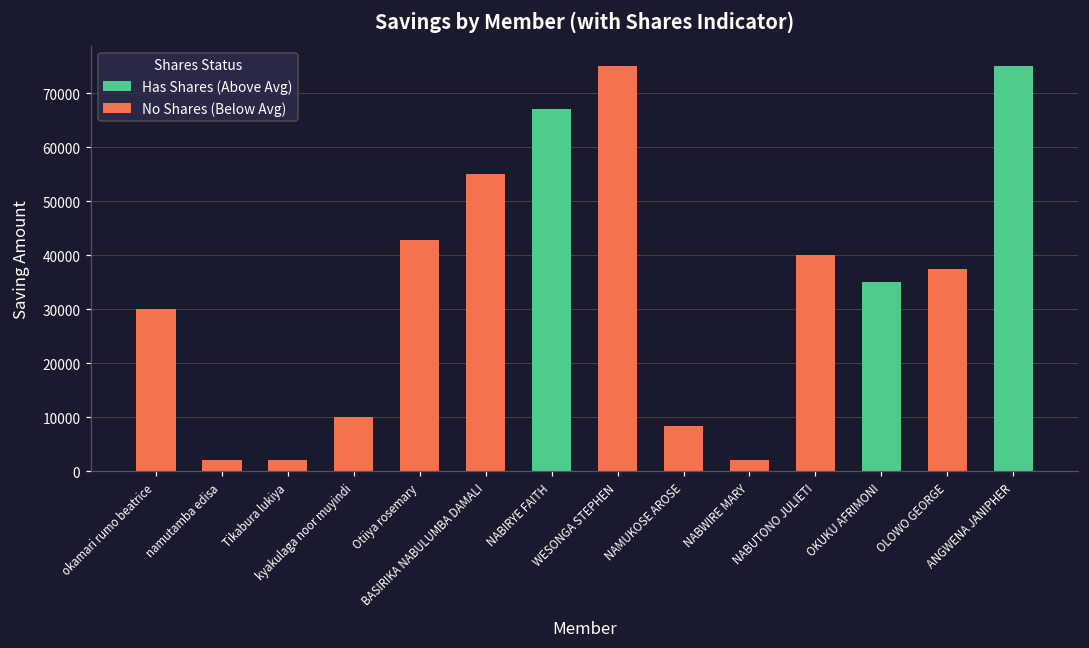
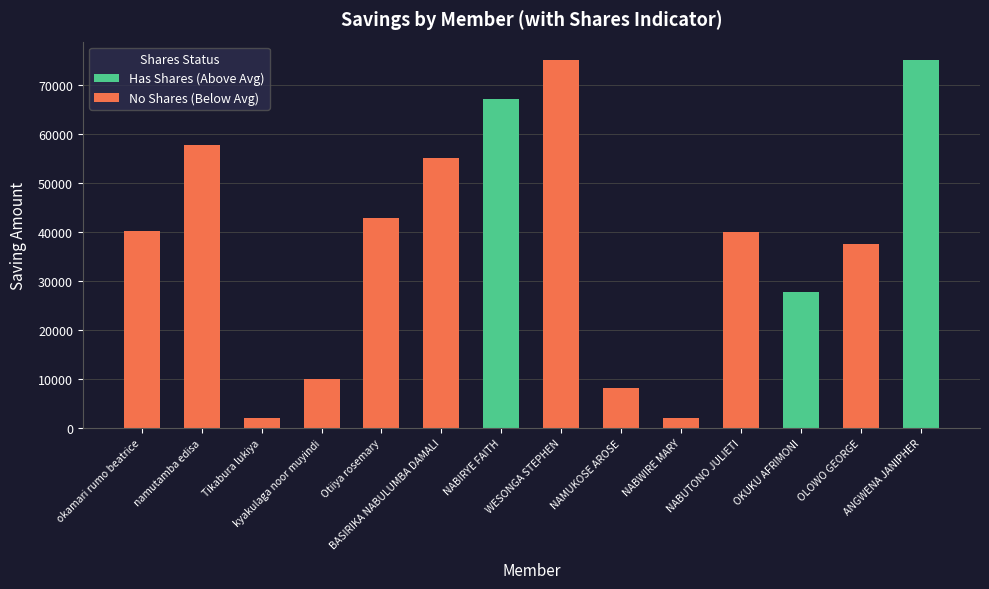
No Shares (Below Avg), okamari rumo beatrice: 30000 -> 40000
No Shares (Below Avg), namutamba edisa: 2000 -> 58000
Has Shares (Above Avg), OKUKU AFRIMONI: 35000 -> 28000
